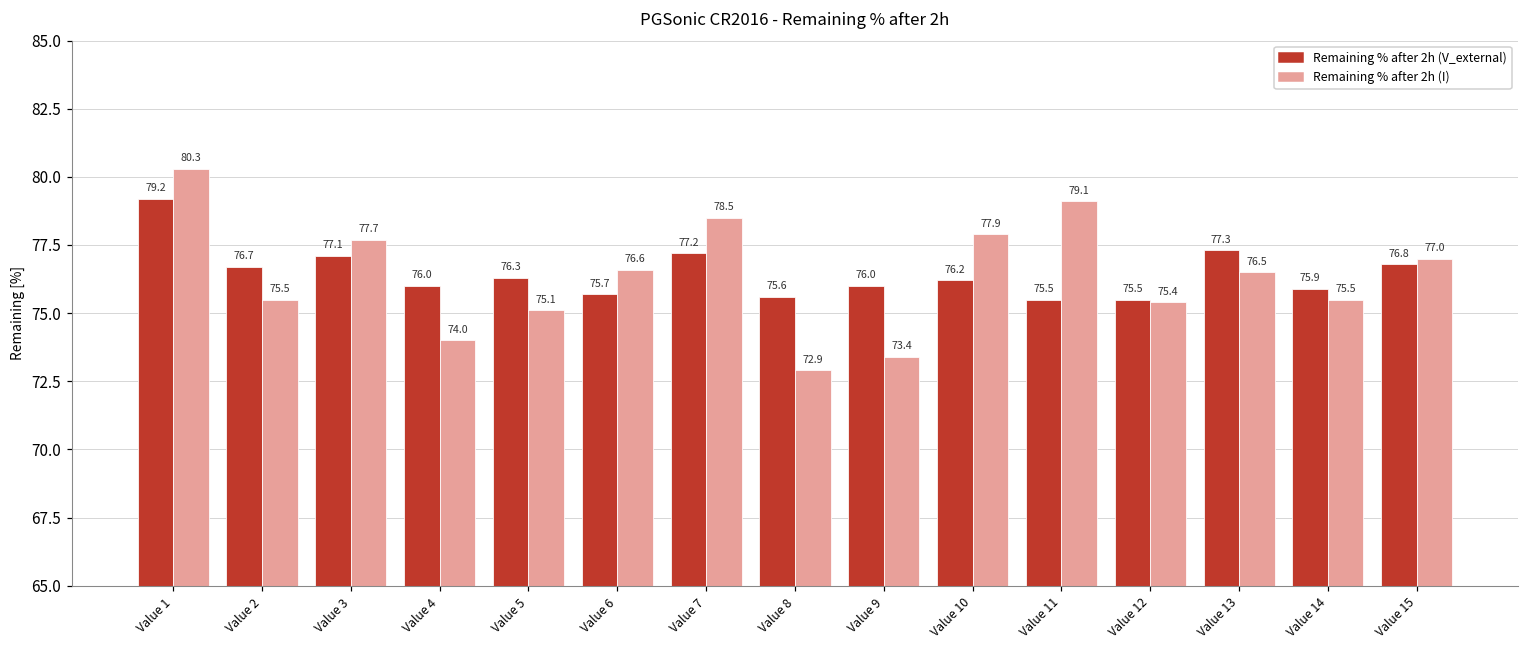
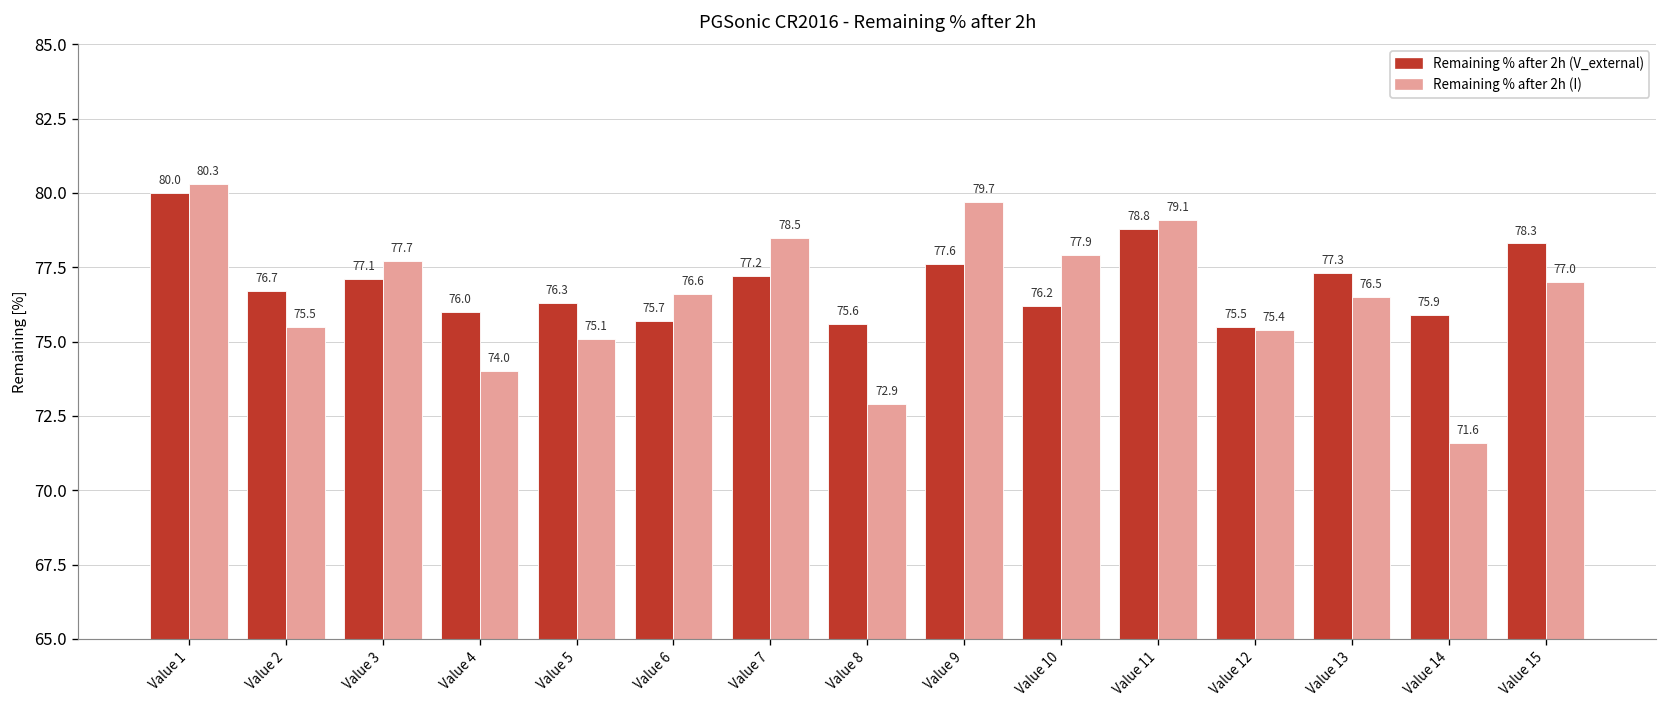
Remaining % after 2h (V_external), Value 1: 79.2 -> 80.0
Remaining % after 2h (V_external), Value 9: 76.0 -> 77.6
Remaining % after 2h (I), Value 9: 73.4 -> 79.7
Remaining % after 2h (V_external), Value 11: 75.5 -> 78.8
Remaining % after 2h (I), Value 14: 75.5 -> 71.6
Remaining % after 2h (V_external), Value 15: 76.8 -> 78.3
